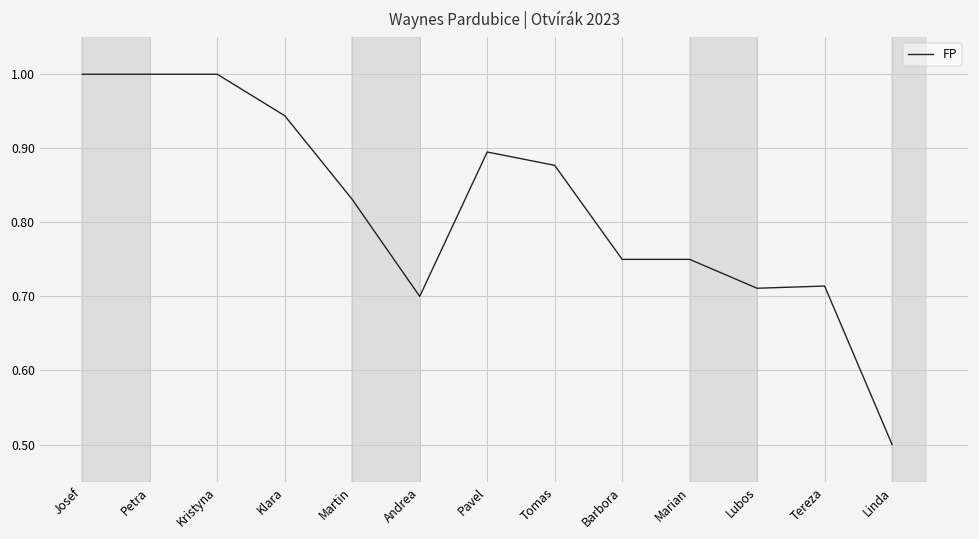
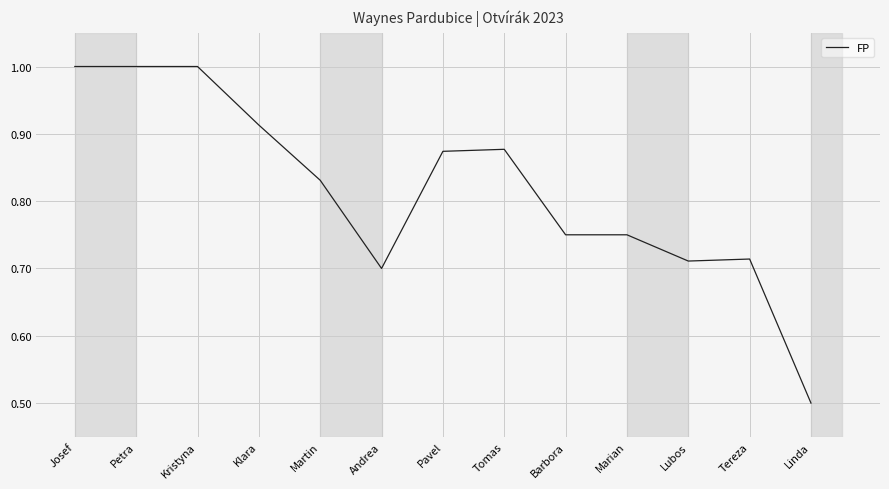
Klara: 0.94 -> 0.91
Pavel: 0.90 -> 0.87
